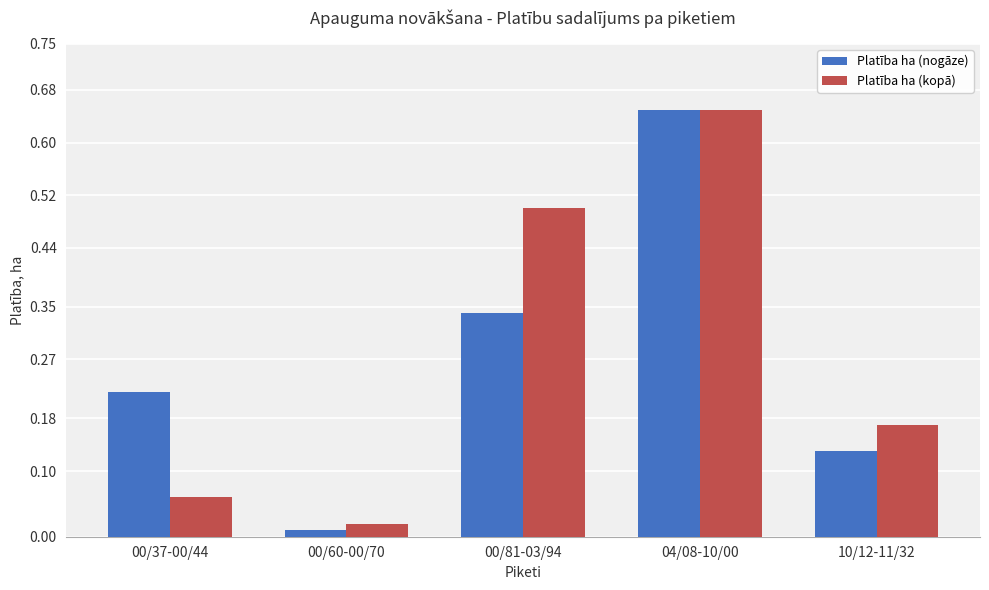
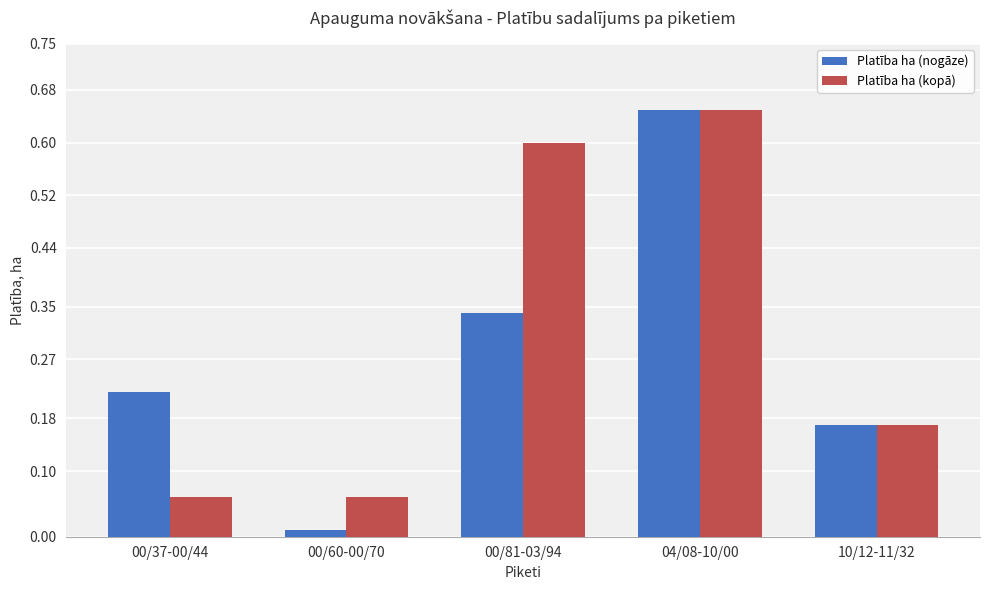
Platība ha (kopā), 00/60-00/70: 0.02 -> 0.06
Platība ha (kopā), 00/81-03/94: 0.5 -> 0.6
Platība ha (nogāze), 10/12-11/32: 0.13 -> 0.17
